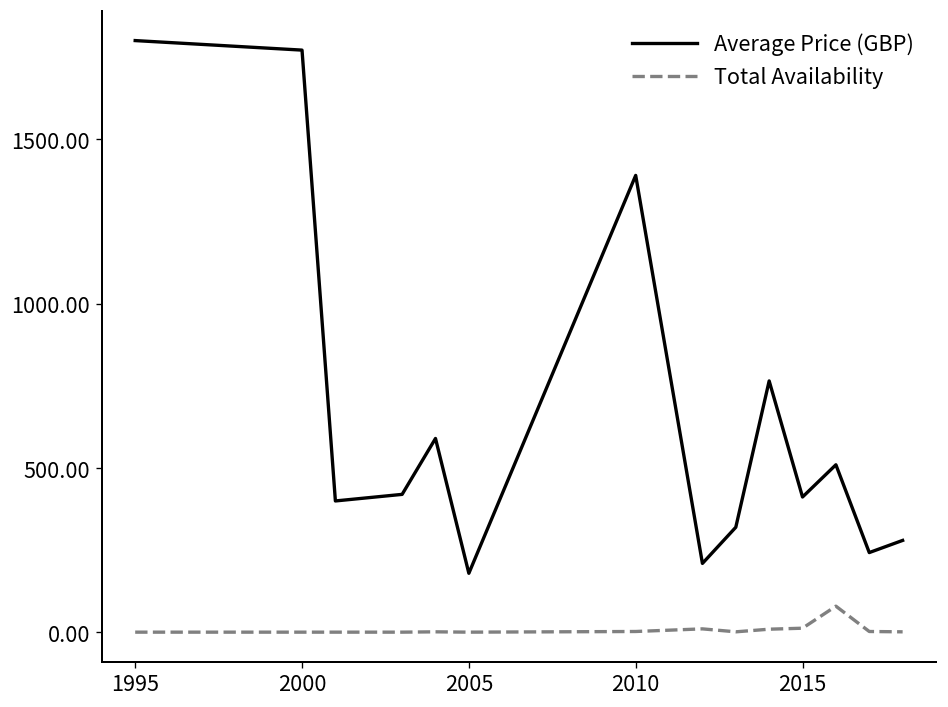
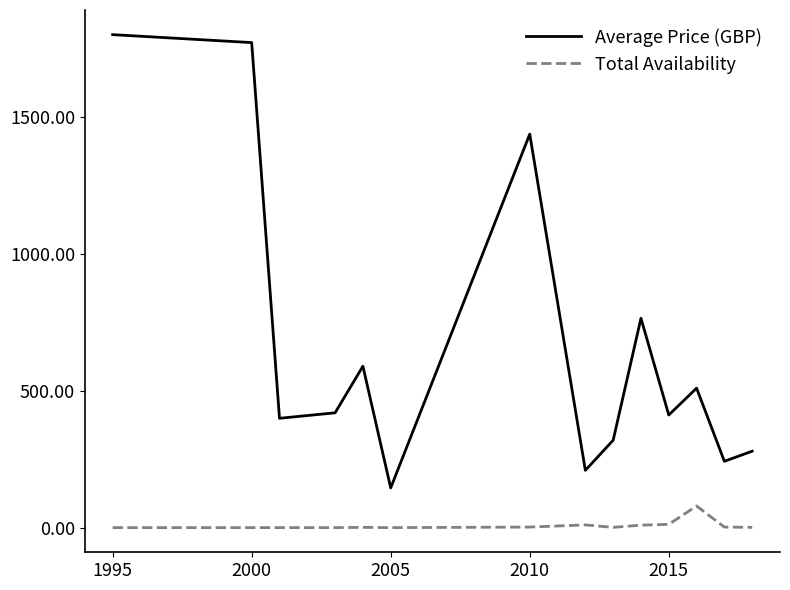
Average Price (GBP), 2005: 180 -> 150
Average Price (GBP), 2010: 1390 -> 1440
